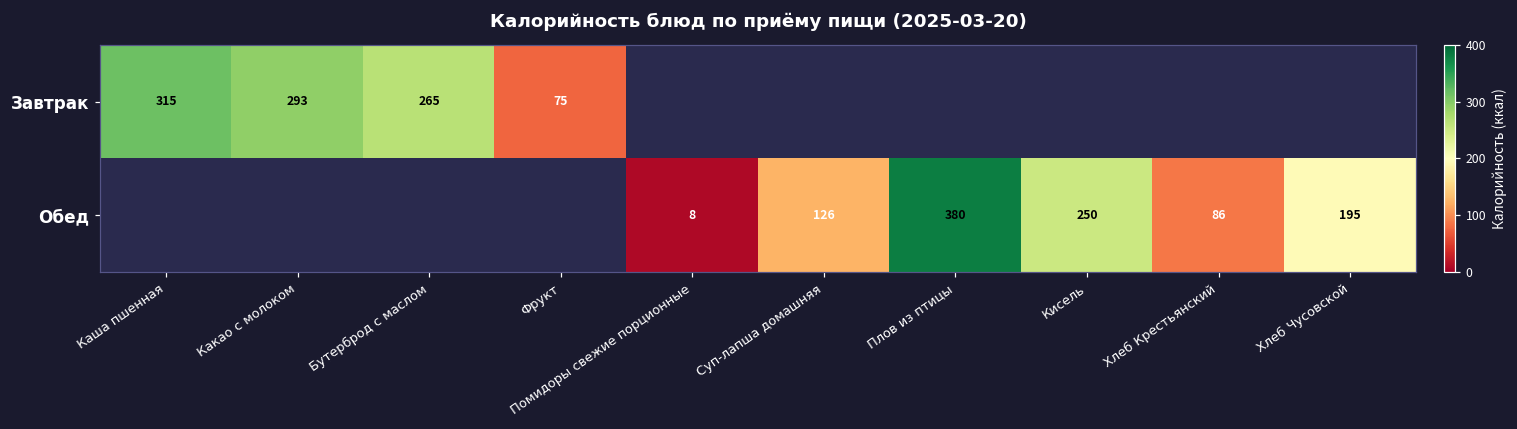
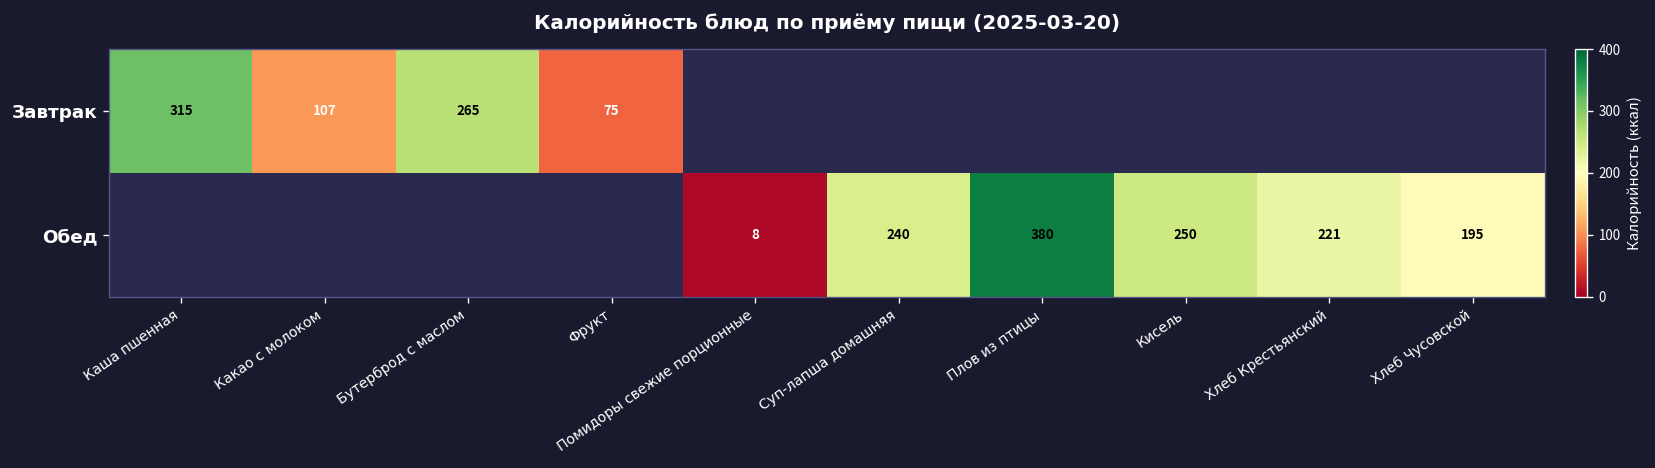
Завтрак, Какао с молоком: 293 -> 107
Обед, Суп-лапша домашняя: 126 -> 240
Обед, Хлеб Крестьянский: 86 -> 221
